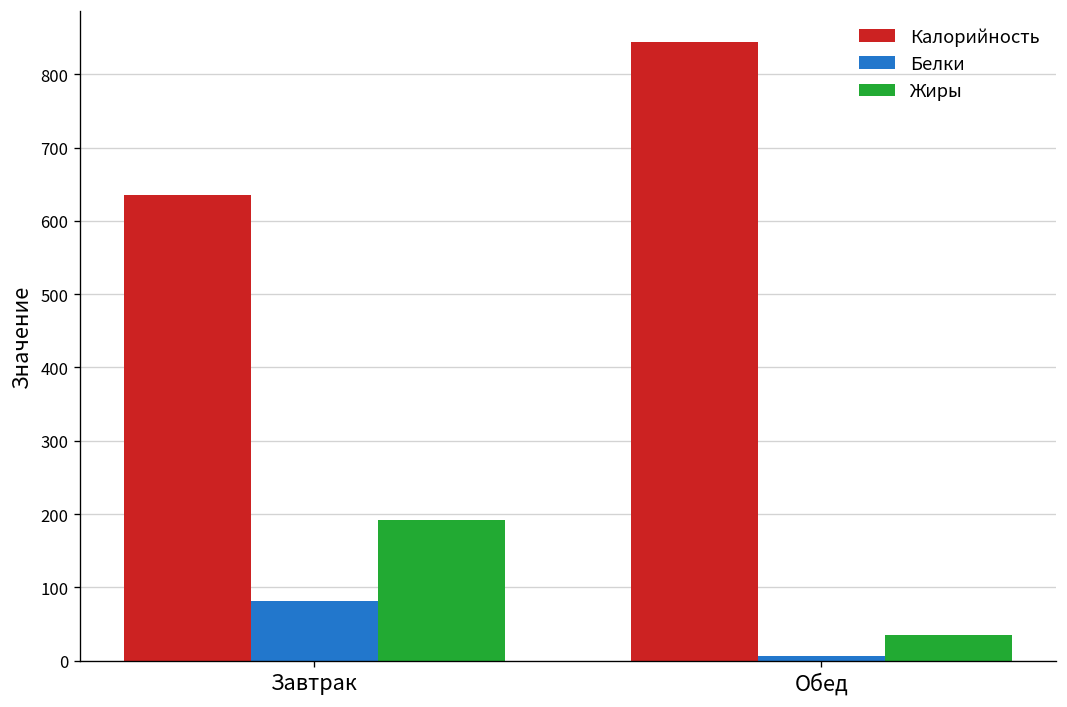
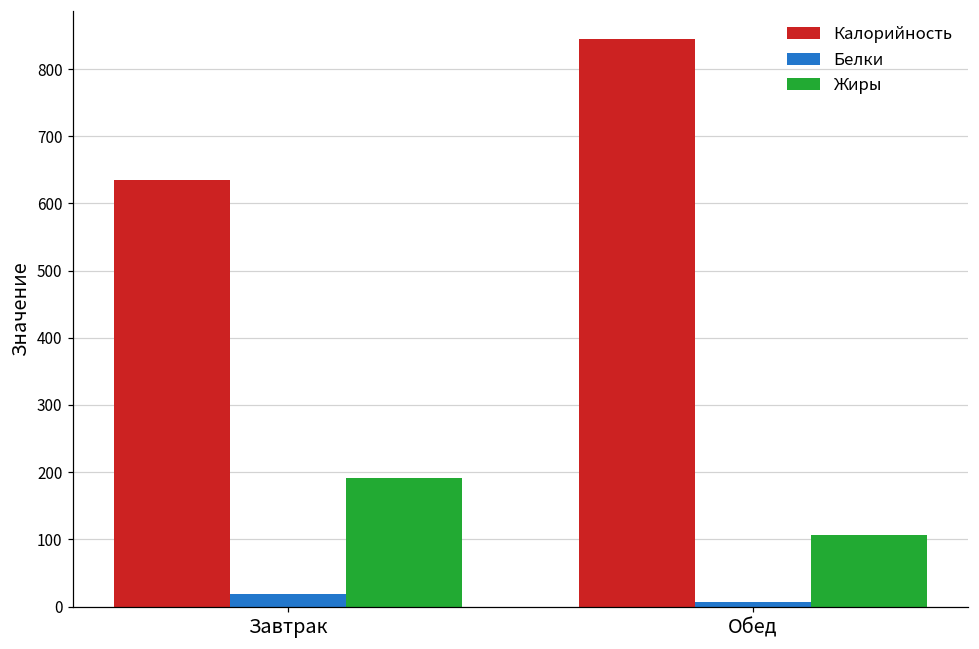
Белки, Завтрак: 80 -> 20
Жиры, Обед: 40 -> 110
